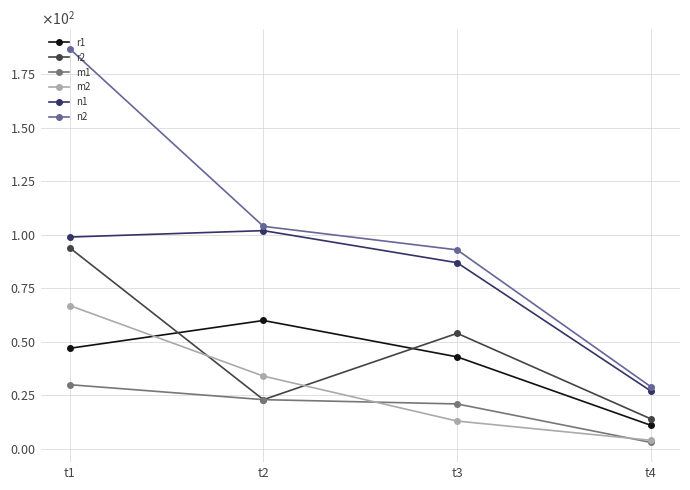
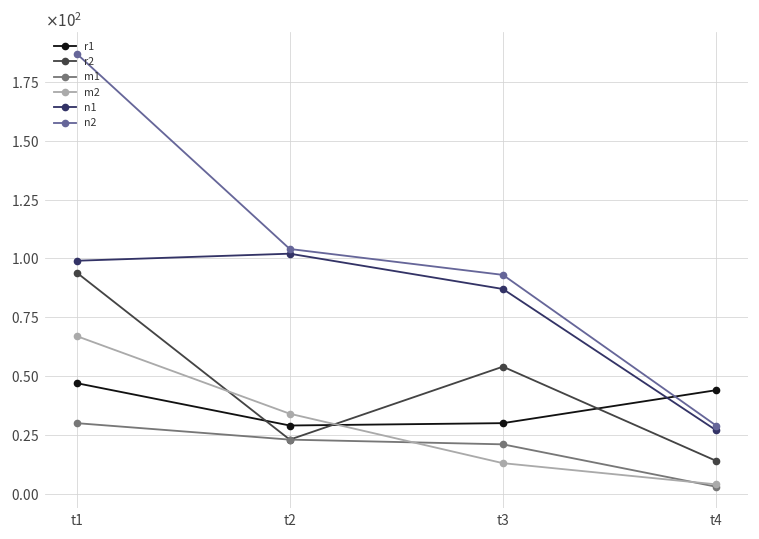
r1, t2: 60 -> 29
r1, t3: 43 -> 30
r1, t4: 11 -> 44
